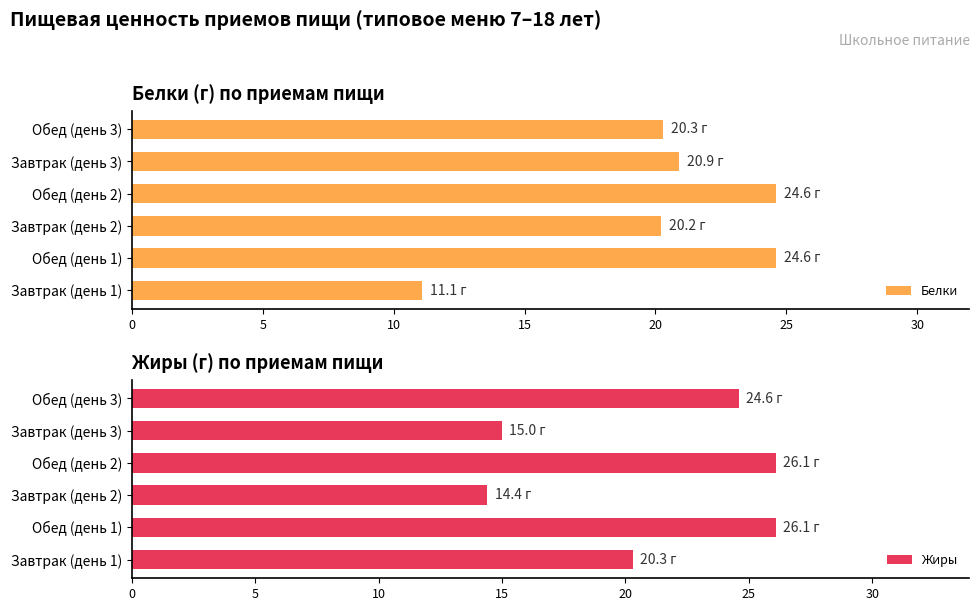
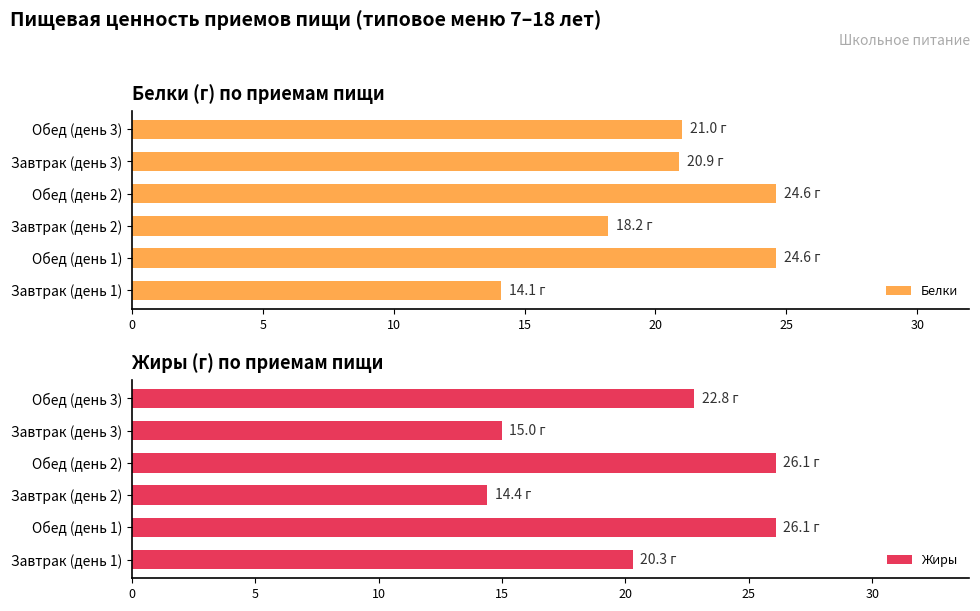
Белки (г) по приемам пищи, Обед (день 3): 20.3 -> 21.0
Белки (г) по приемам пищи, Завтрак (день 2): 20.2 -> 18.2
Белки (г) по приемам пищи, Завтрак (день 1): 11.1 -> 14.1
Жиры (г) по приемам пищи, Обед (день 3): 24.6 -> 22.8
